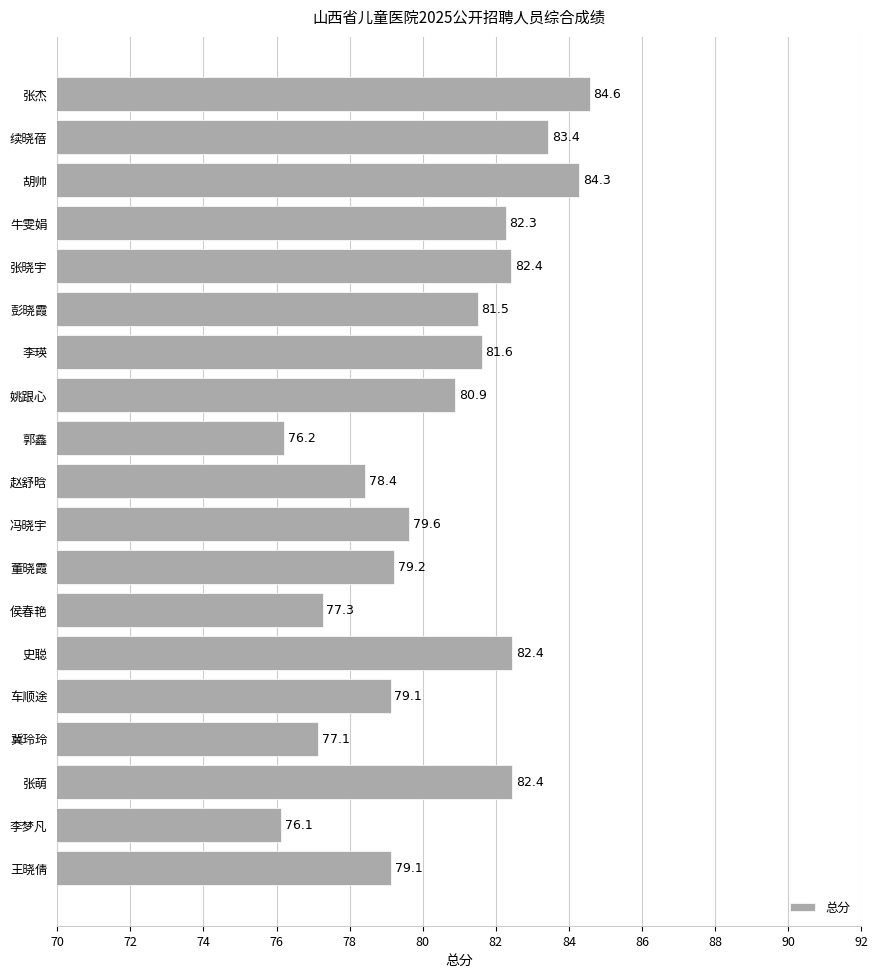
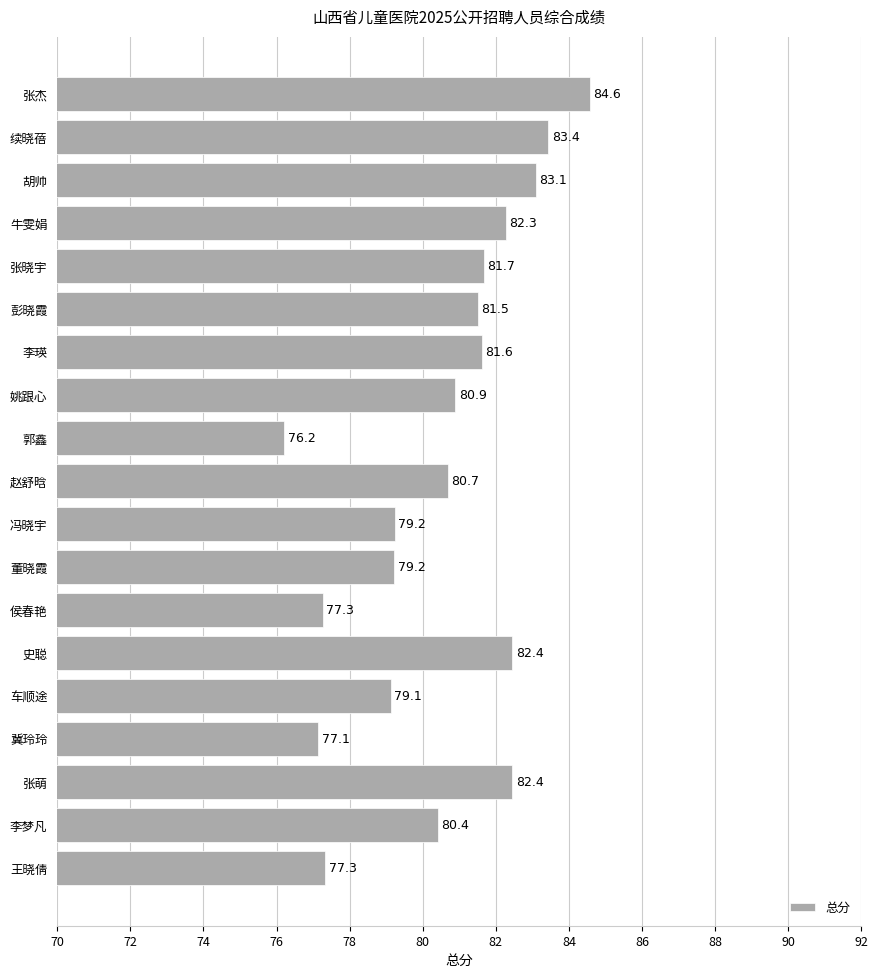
胡帅: 84.3 -> 83.1
张晓宇: 82.4 -> 81.7
赵舒晗: 78.4 -> 80.7
冯晓宇: 79.6 -> 79.2
李梦凡: 76.1 -> 80.4
王晓倩: 79.1 -> 77.3
